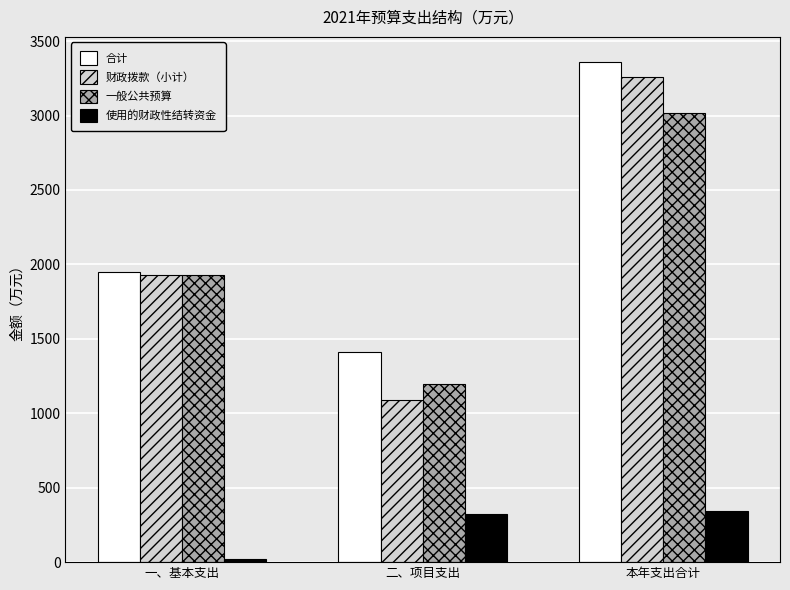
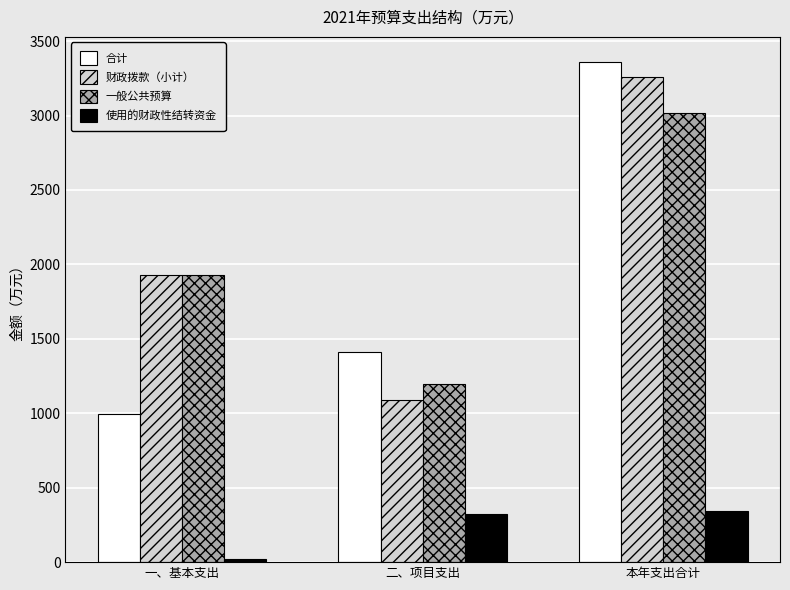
合计, 一、基本支出: 1950 -> 990
